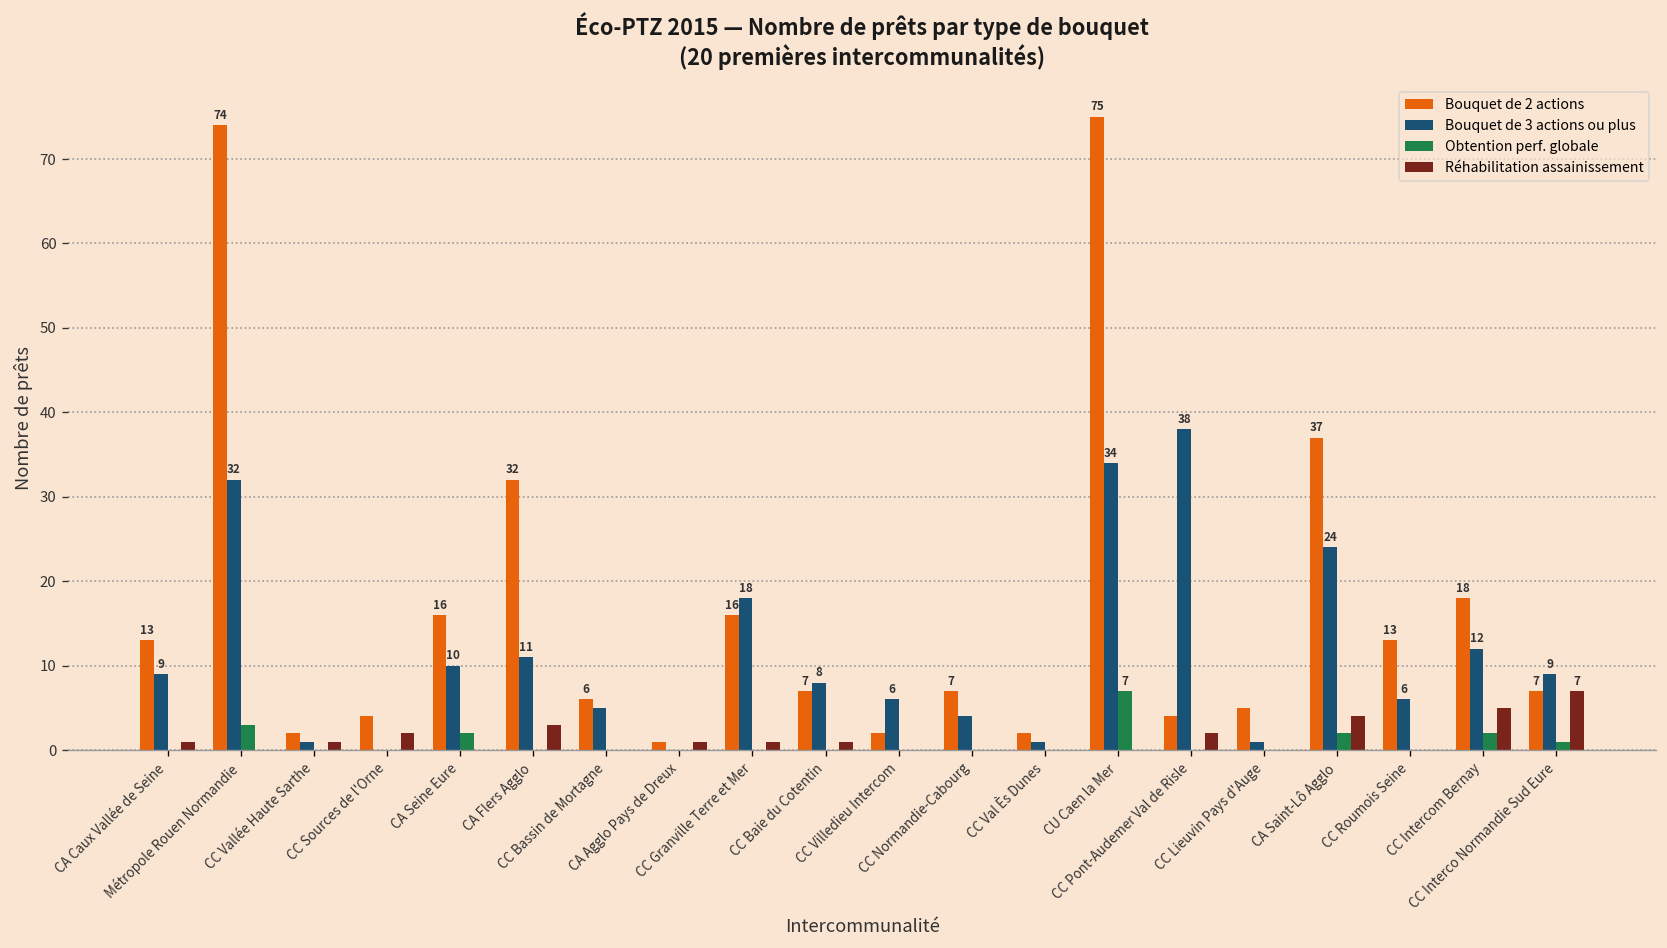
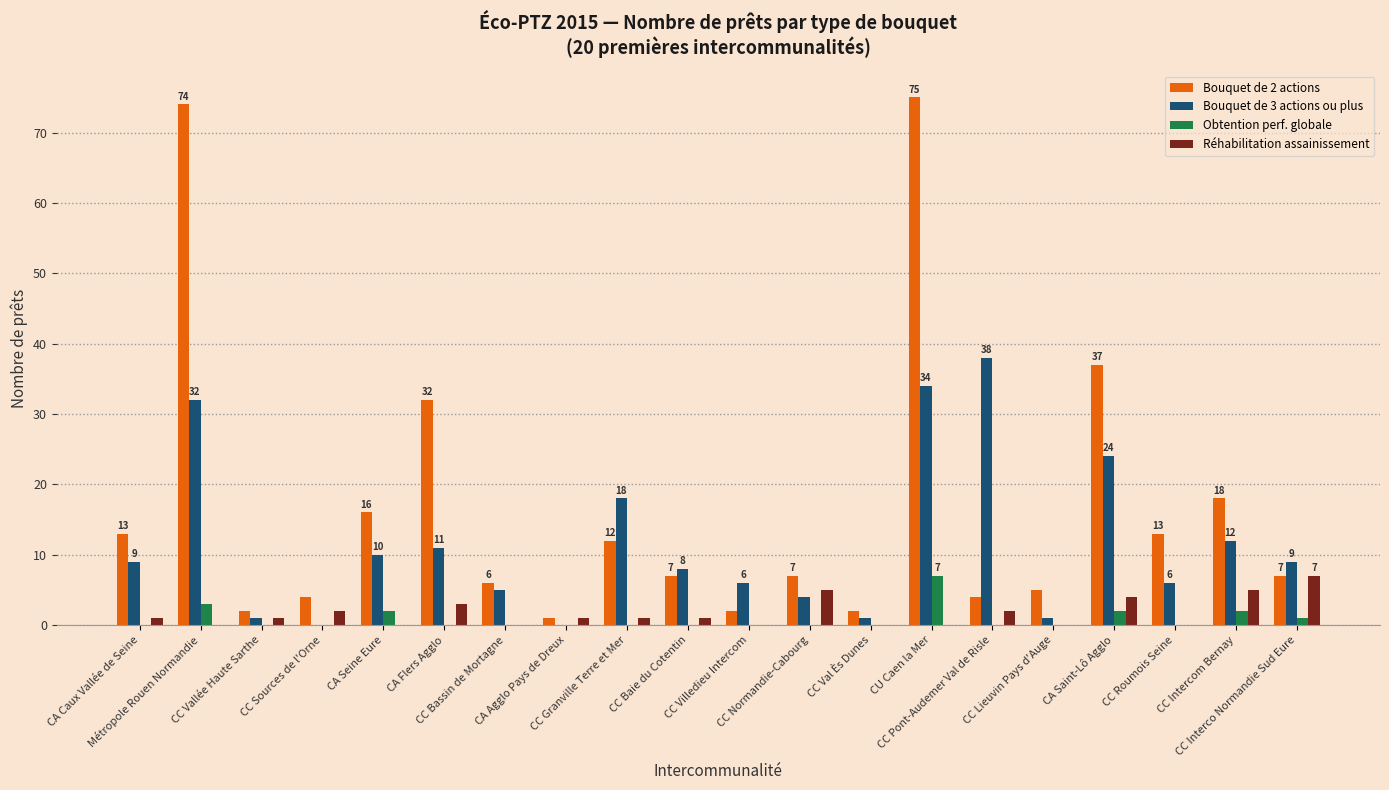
Bouquet de 2 actions, CC Granville Terre et Mer: 16 -> 12
Réhabilitation assainissement, CC Normandie-Cabourg: 0 -> 5
